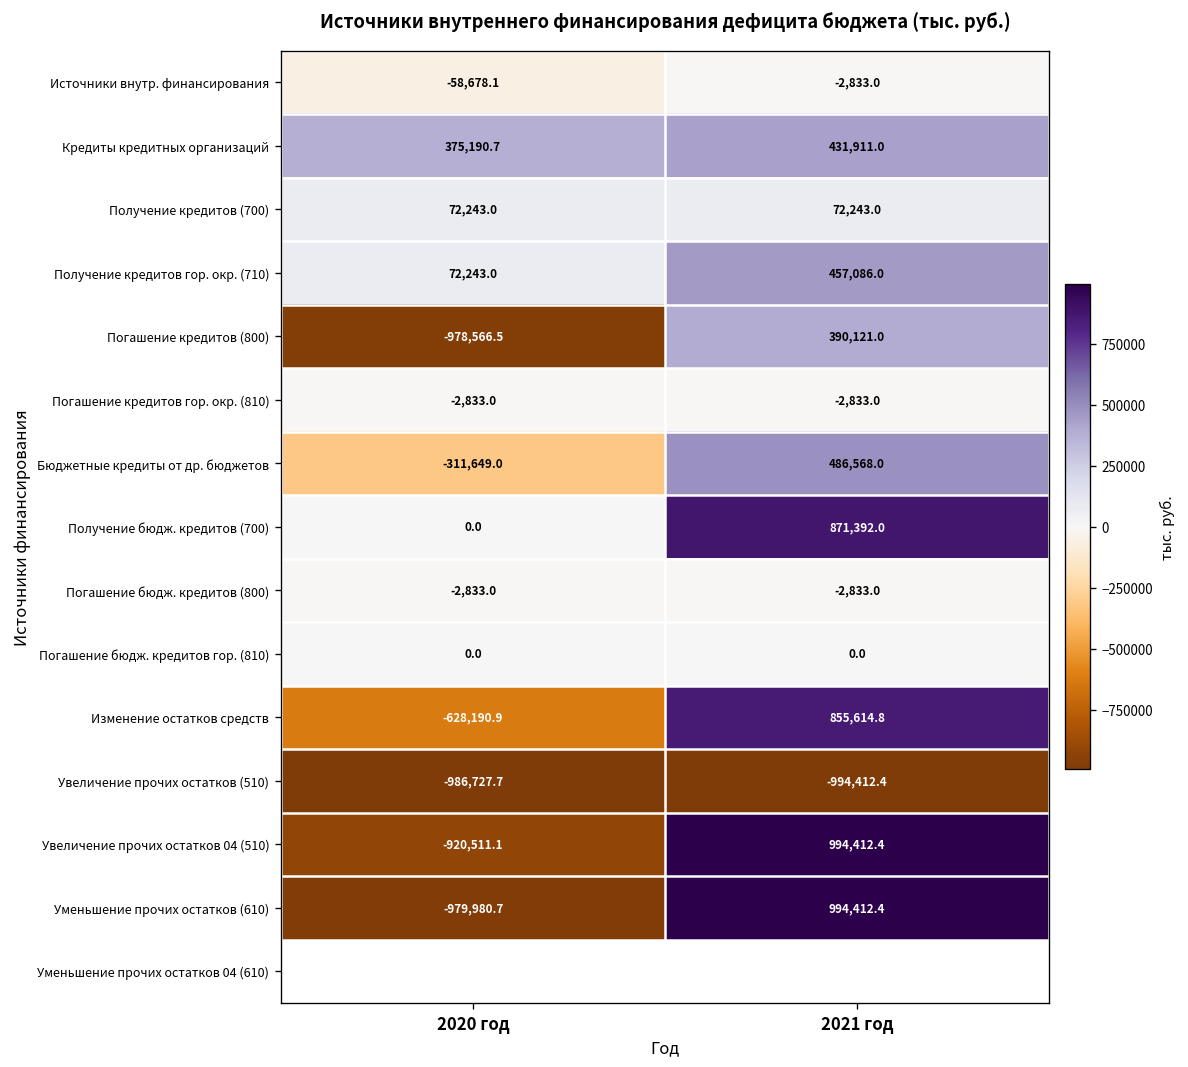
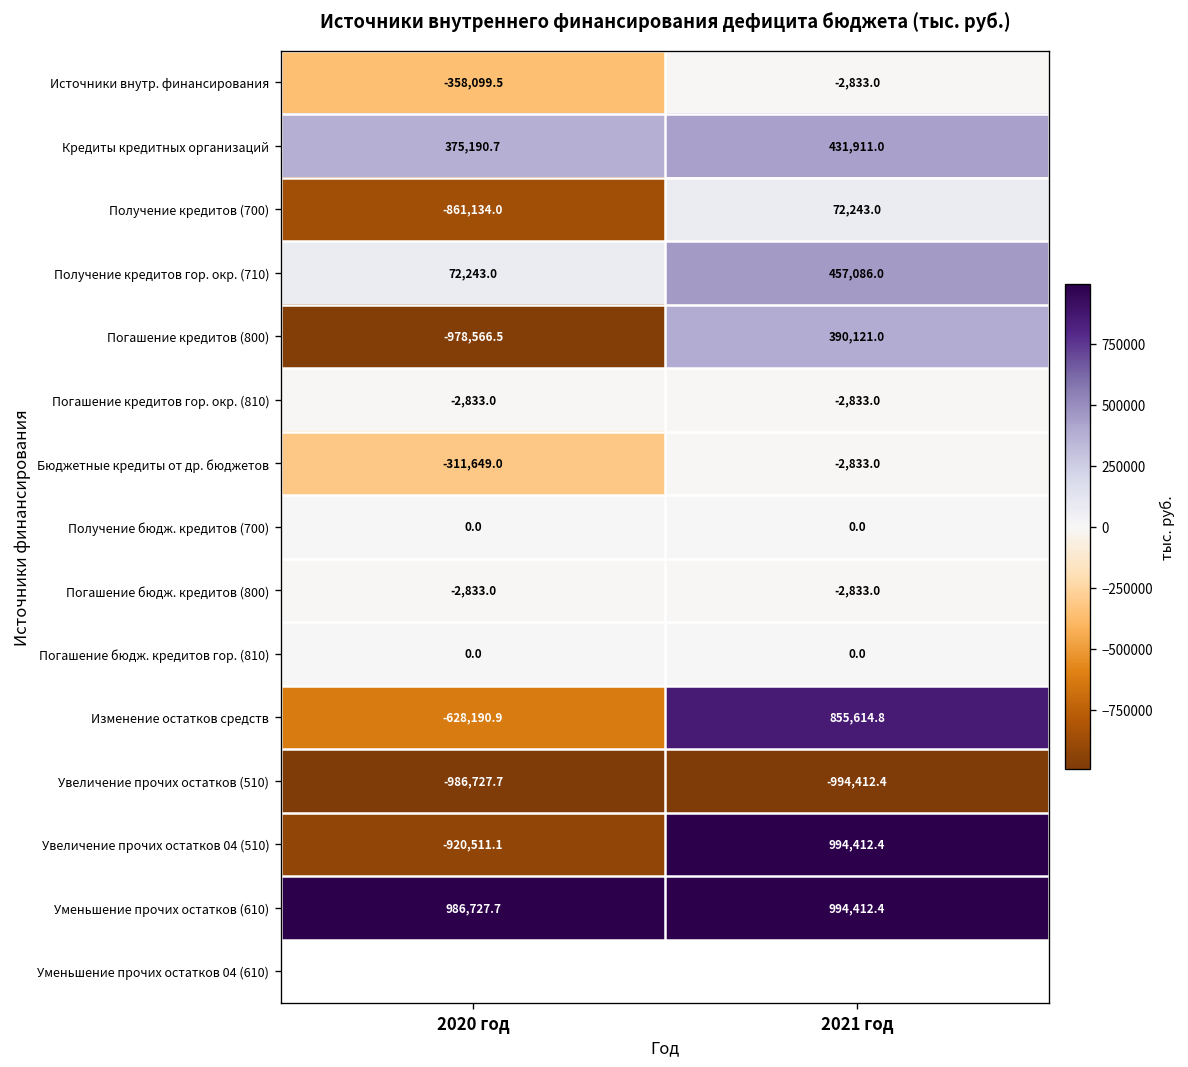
Источники внутр. финансирования, 2020 год: -58,678.1 -> -358,099.5
Получение кредитов (700), 2020 год: 72,243.0 -> -861,134.0
Бюджетные кредиты от др. бюджетов, 2021 год: 486,568.0 -> -2,833.0
Получение бюдж. кредитов (700), 2021 год: 871,392.0 -> 0.0
Уменьшение прочих остатков (610), 2020 год: -979,980.7 -> 986,727.7
